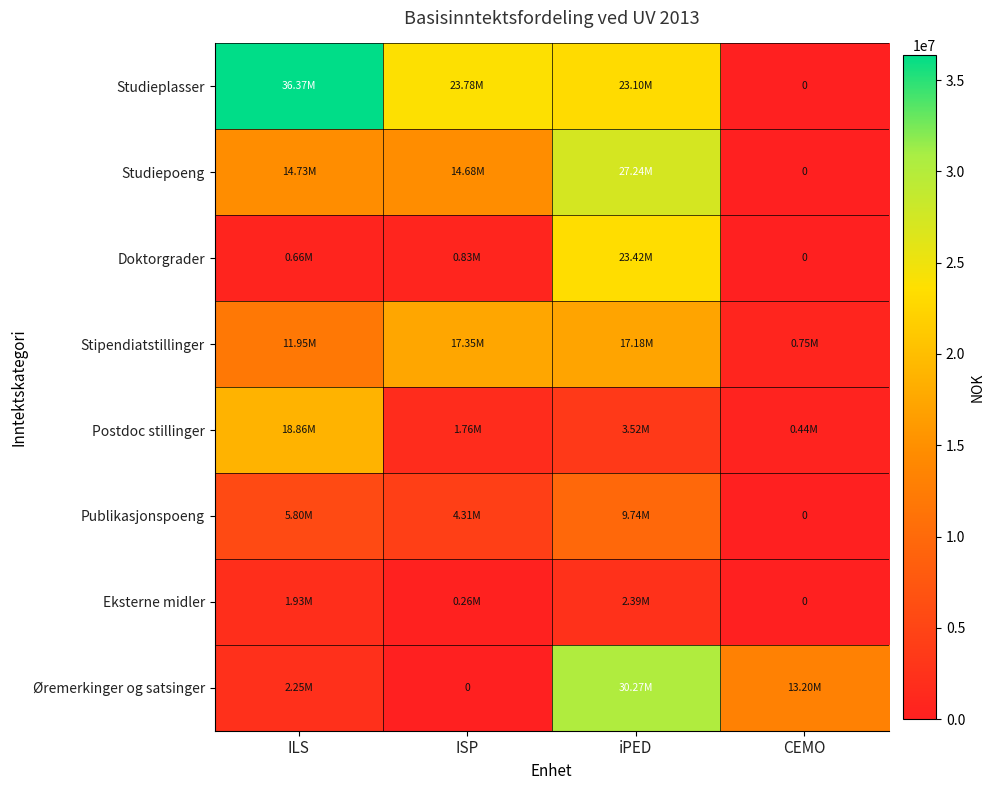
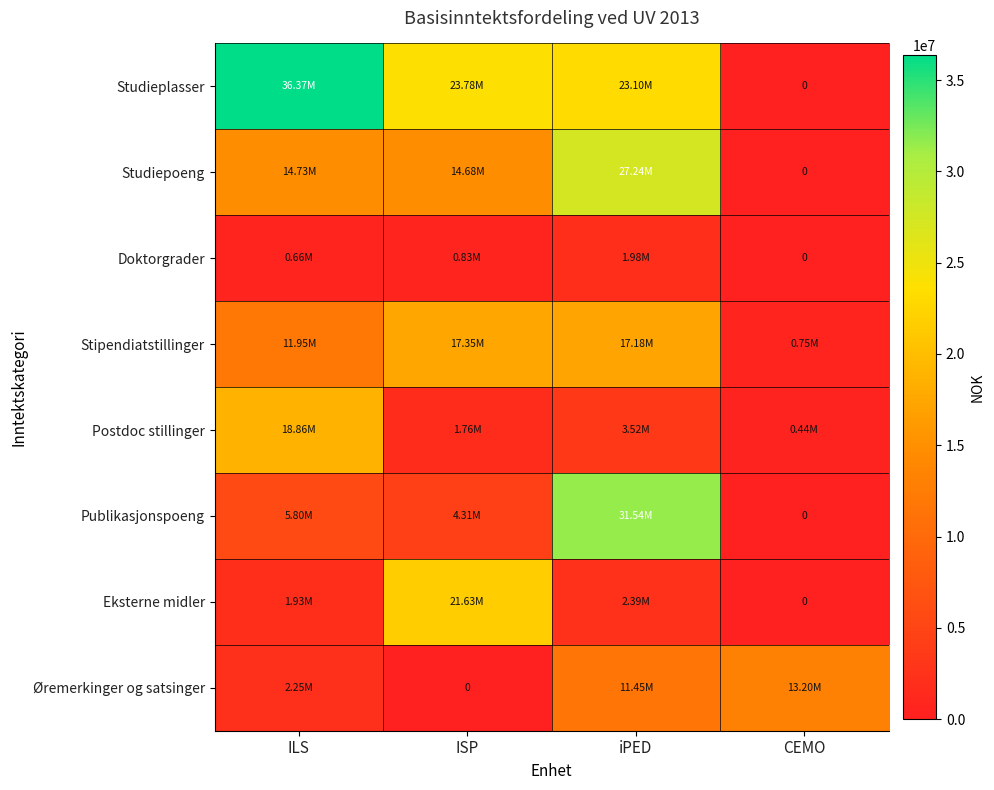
Doktorgrader, iPED: 23.42M -> 1.98M
Publikasjonspoeng, iPED: 9.74M -> 31.54M
Eksterne midler, ISP: 0.26M -> 21.63M
Øremerkinger og satsinger, iPED: 30.27M -> 11.45M
